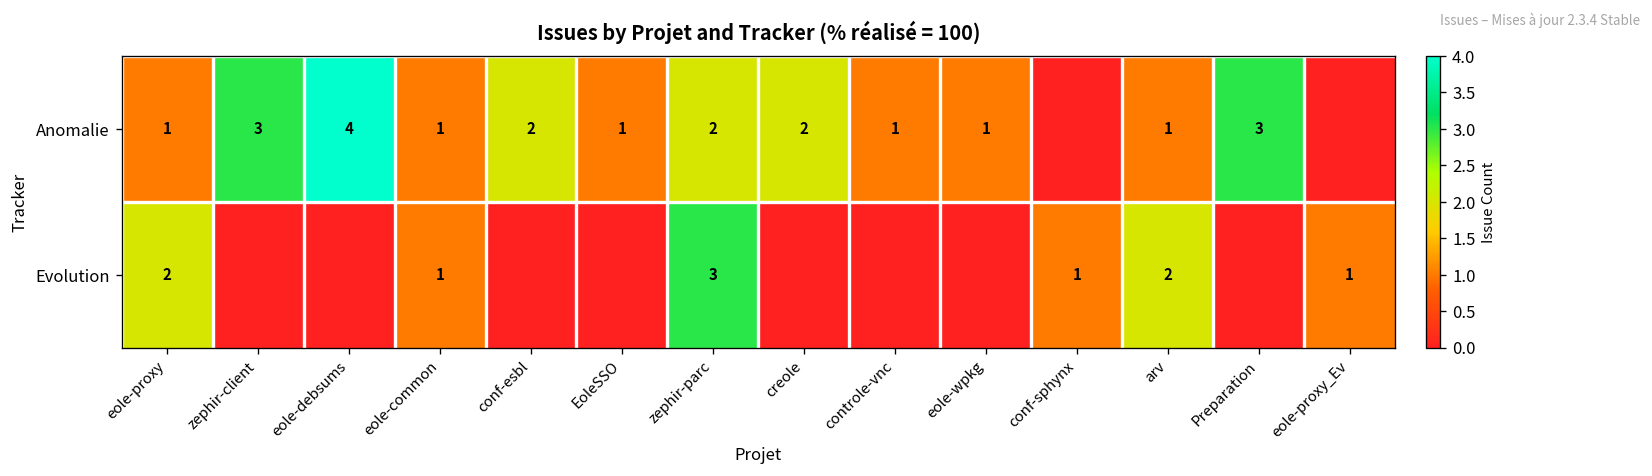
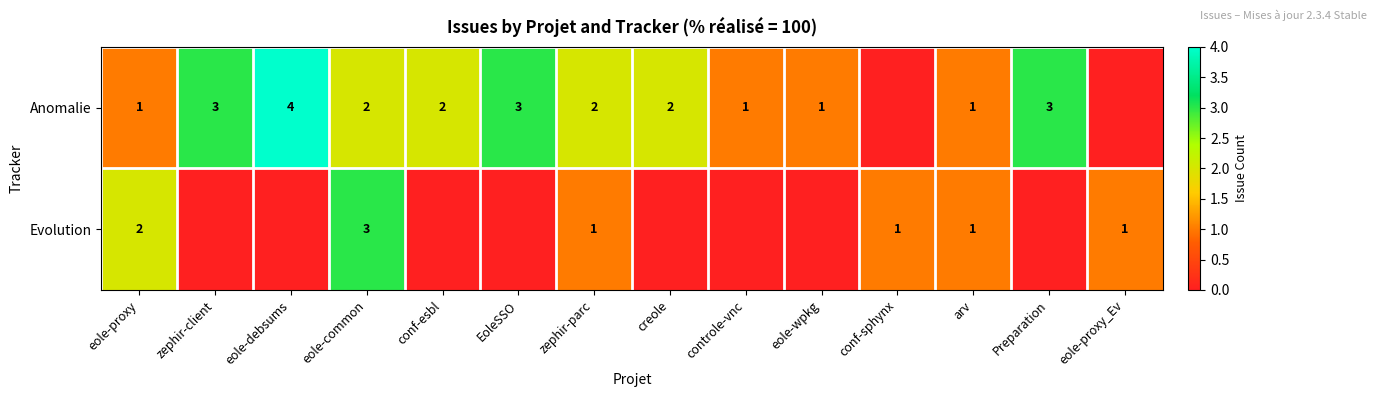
Anomalie, eole-common: 1 -> 2
Anomalie, EoleSSO: 1 -> 3
Evolution, eole-common: 1 -> 3
Evolution, zephir-parc: 3 -> 1
Evolution, arv: 2 -> 1
